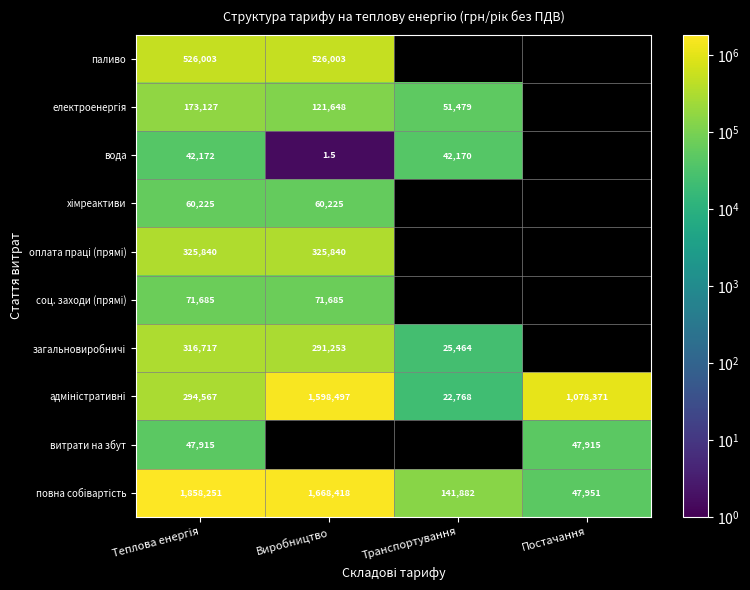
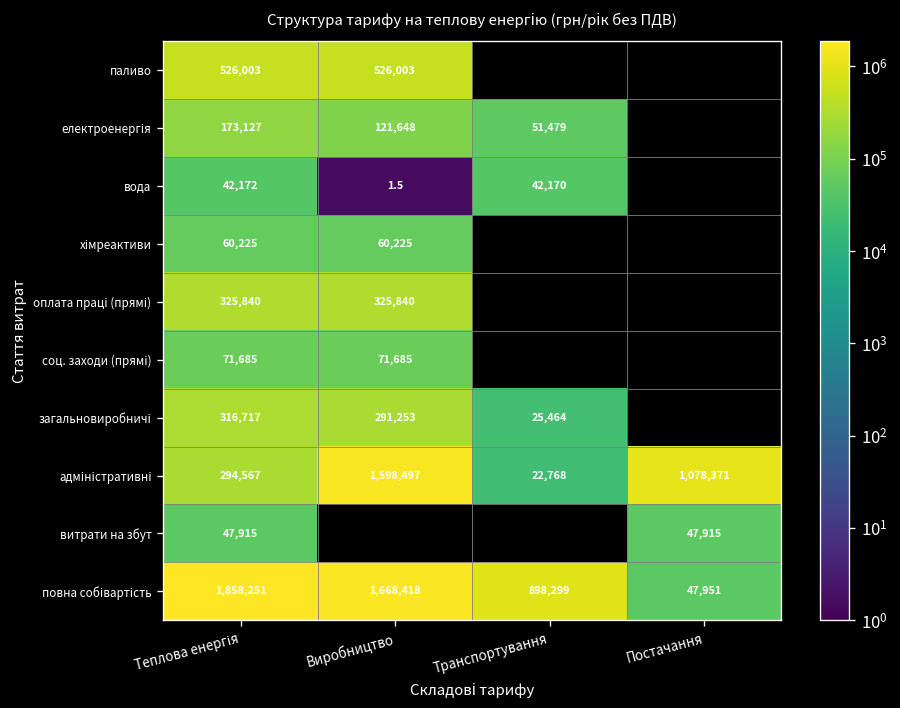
повна собівартість, Транспортування: 141,882 -> 898,299
